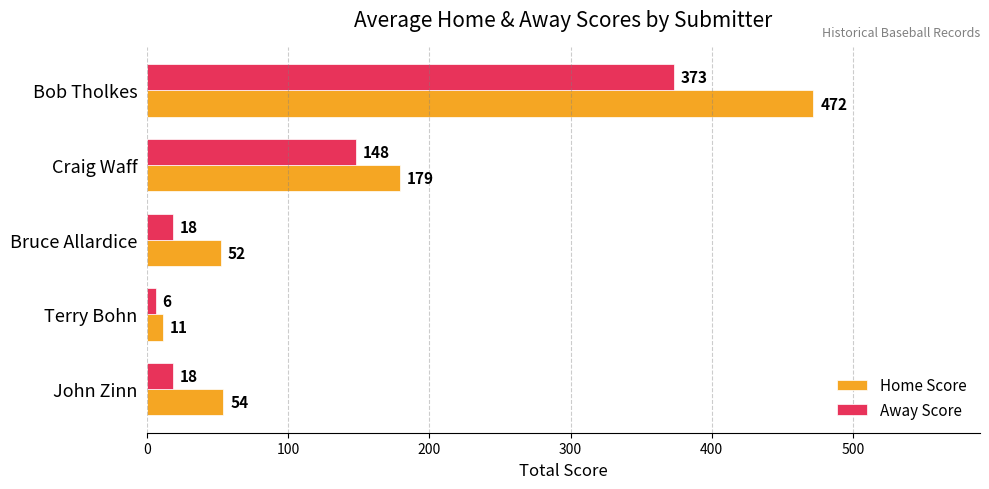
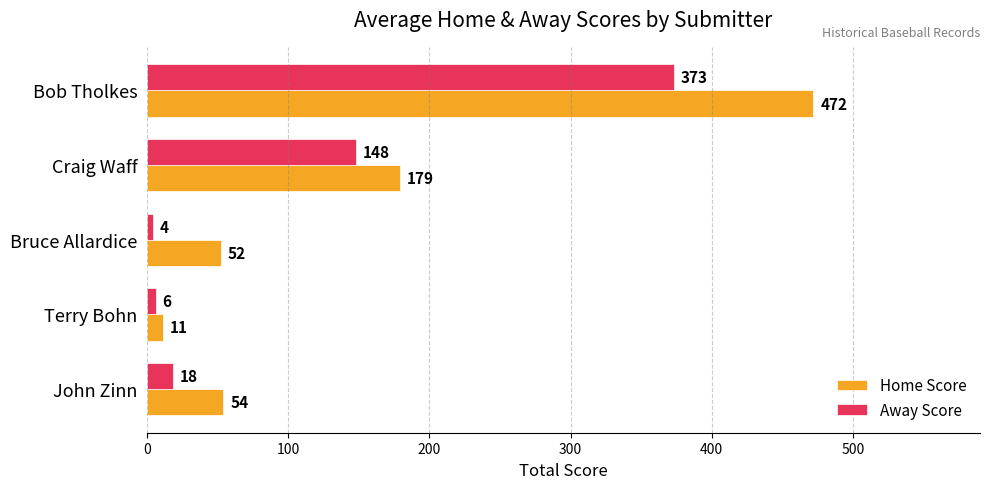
Away Score, Bruce Allardice: 18 -> 4
